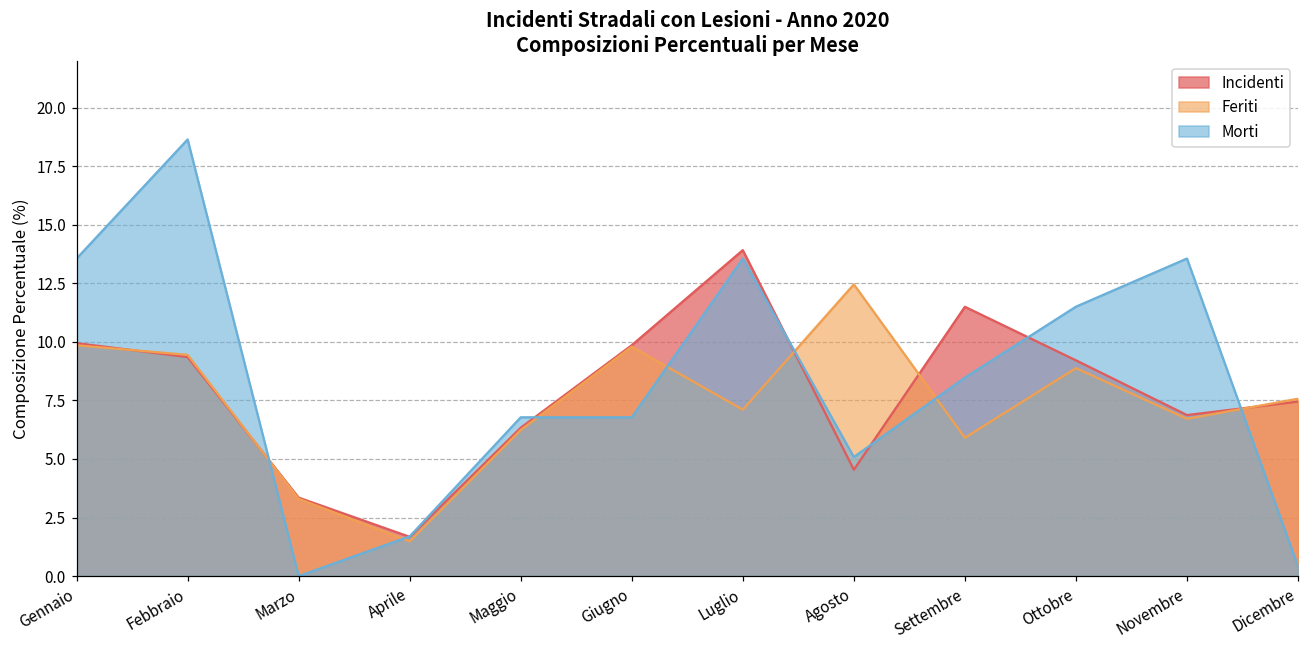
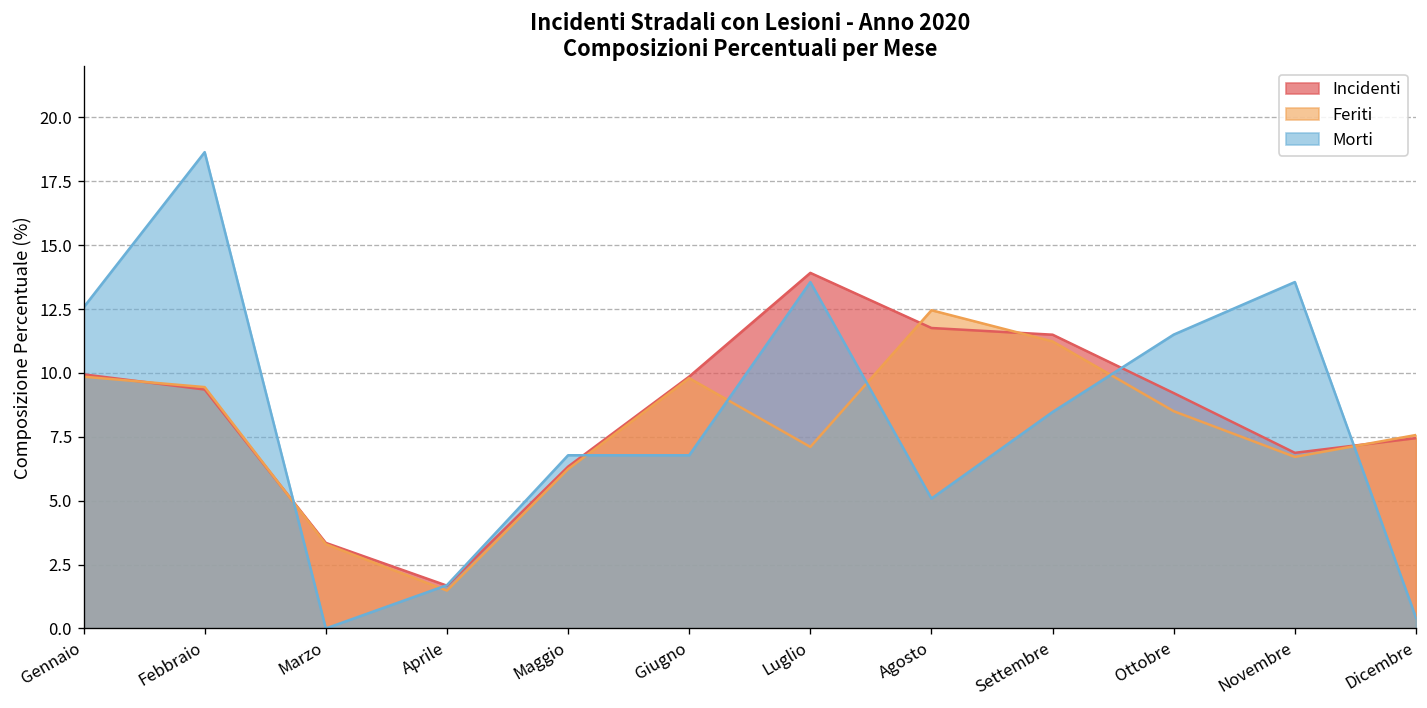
Morti, Gennaio: 13.6 -> 12.6
Incidenti, Agosto: 4.5 -> 11.8
Feriti, Settembre: 5.9 -> 11.2
Feriti, Ottobre: 8.9 -> 8.5
